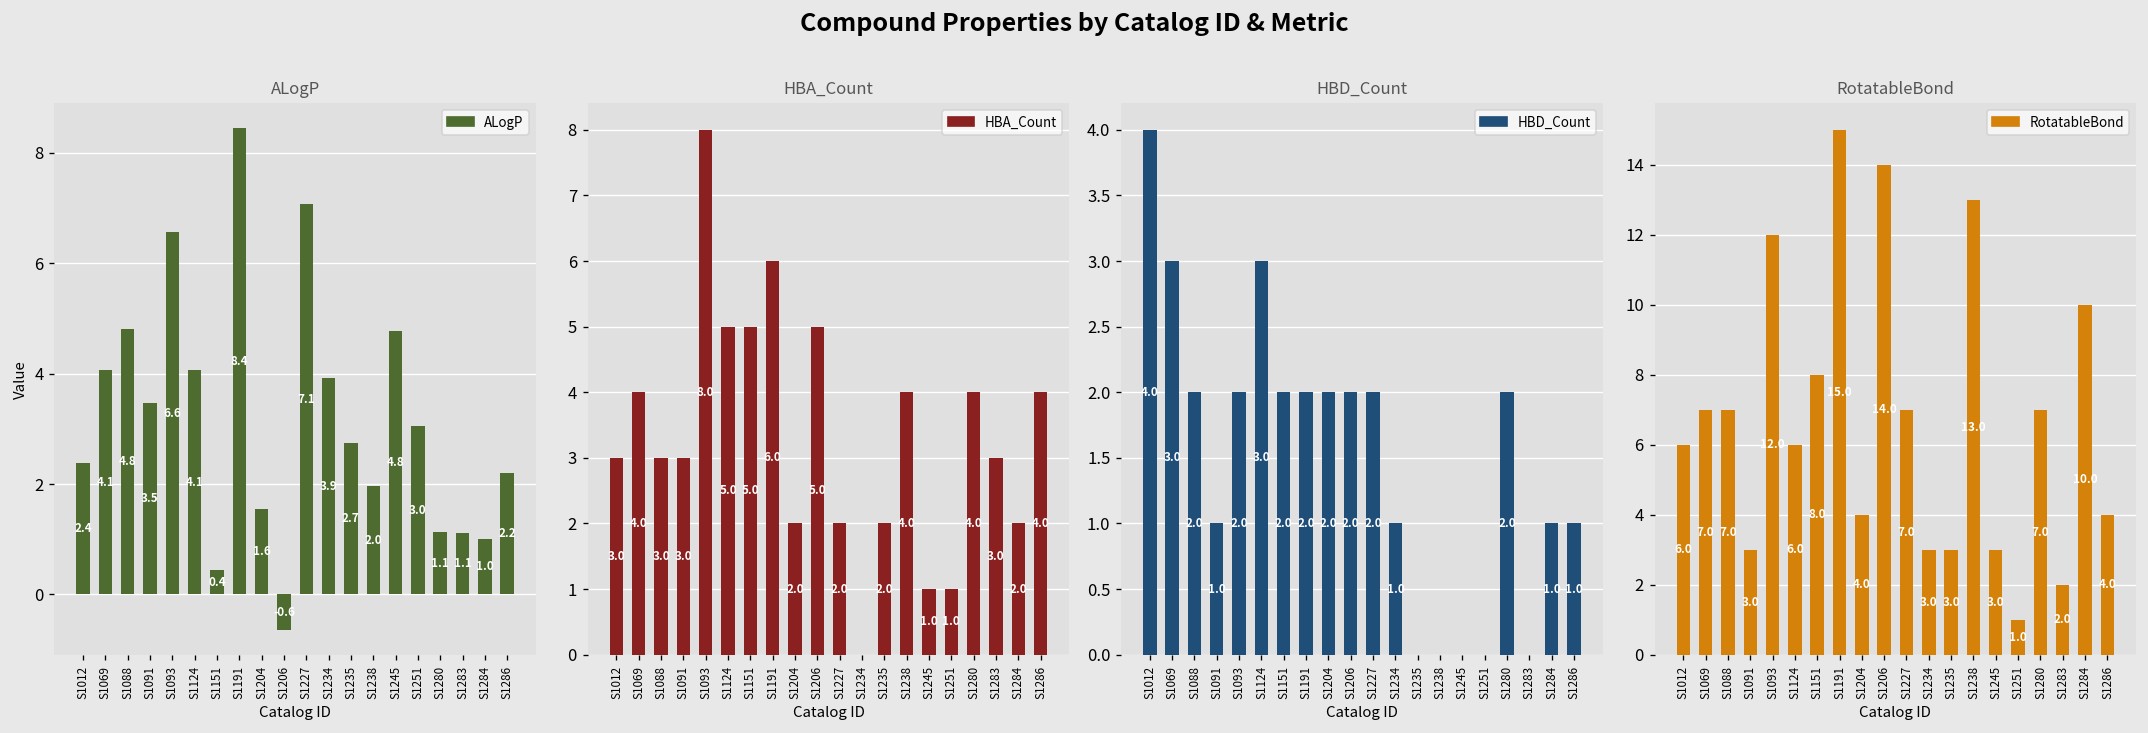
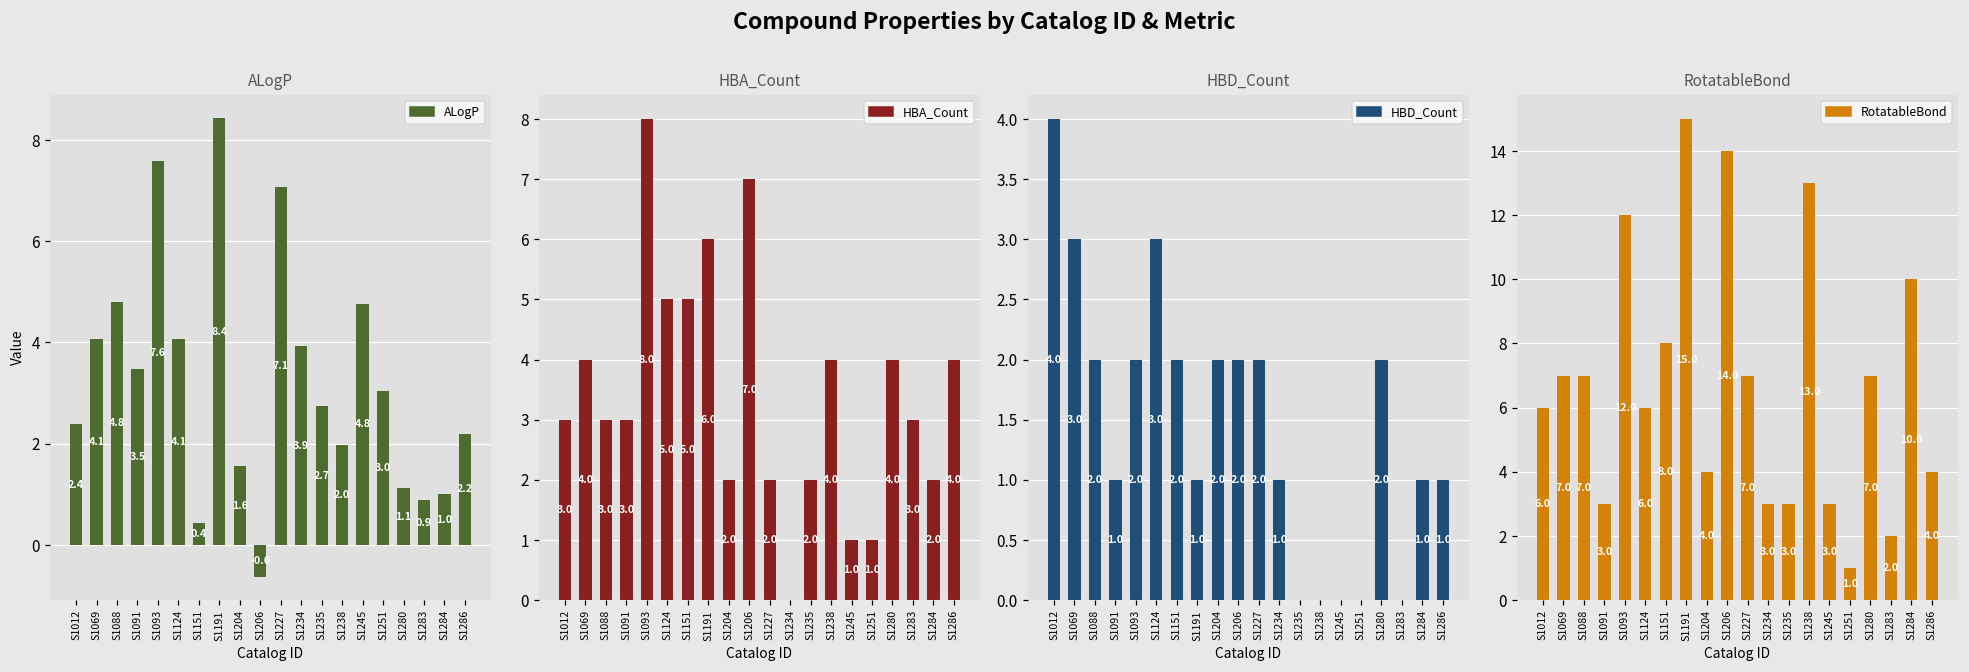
ALogP, S1093: 6.6 -> 7.6
ALogP, S1283: 1.1 -> 0.9
HBA_Count, S1206: 5.0 -> 7.0
HBD_Count, S1191: 2.0 -> 1.0
